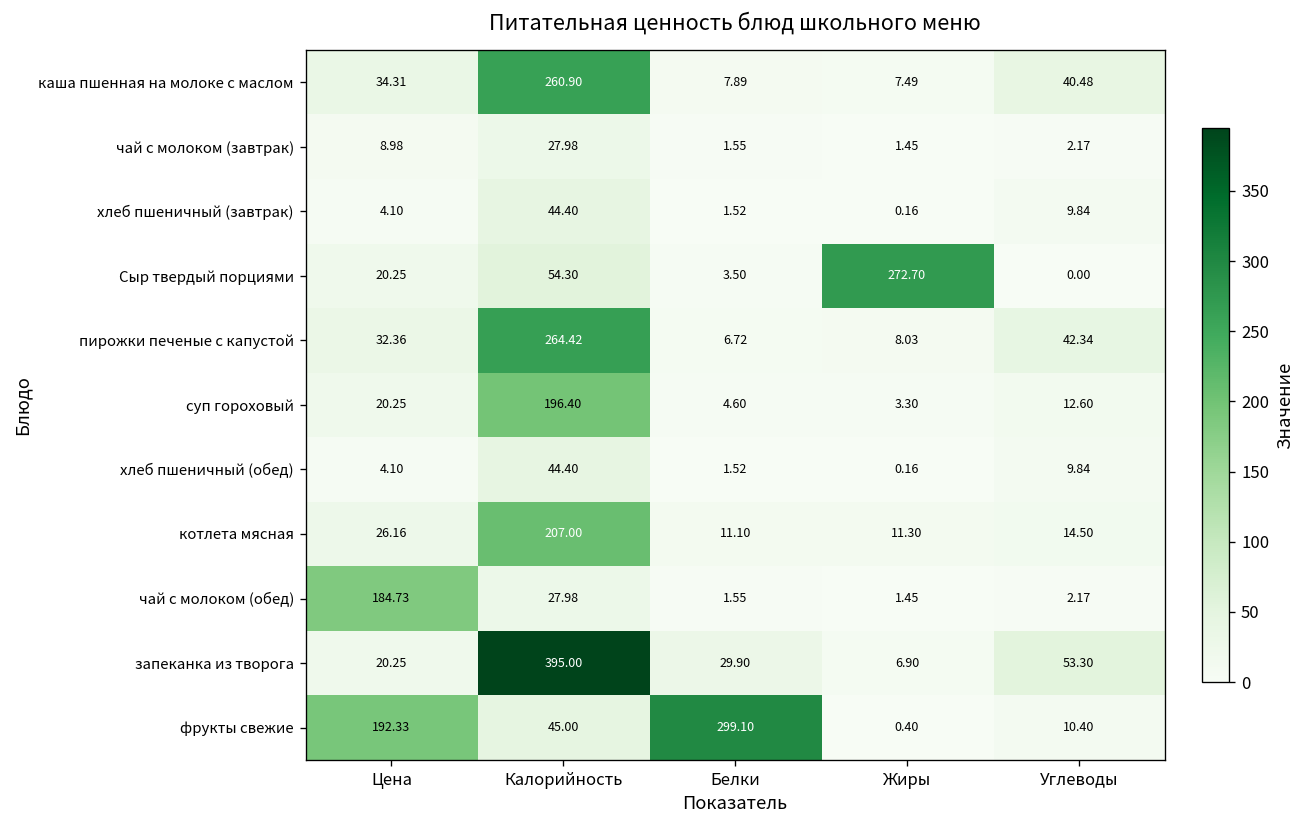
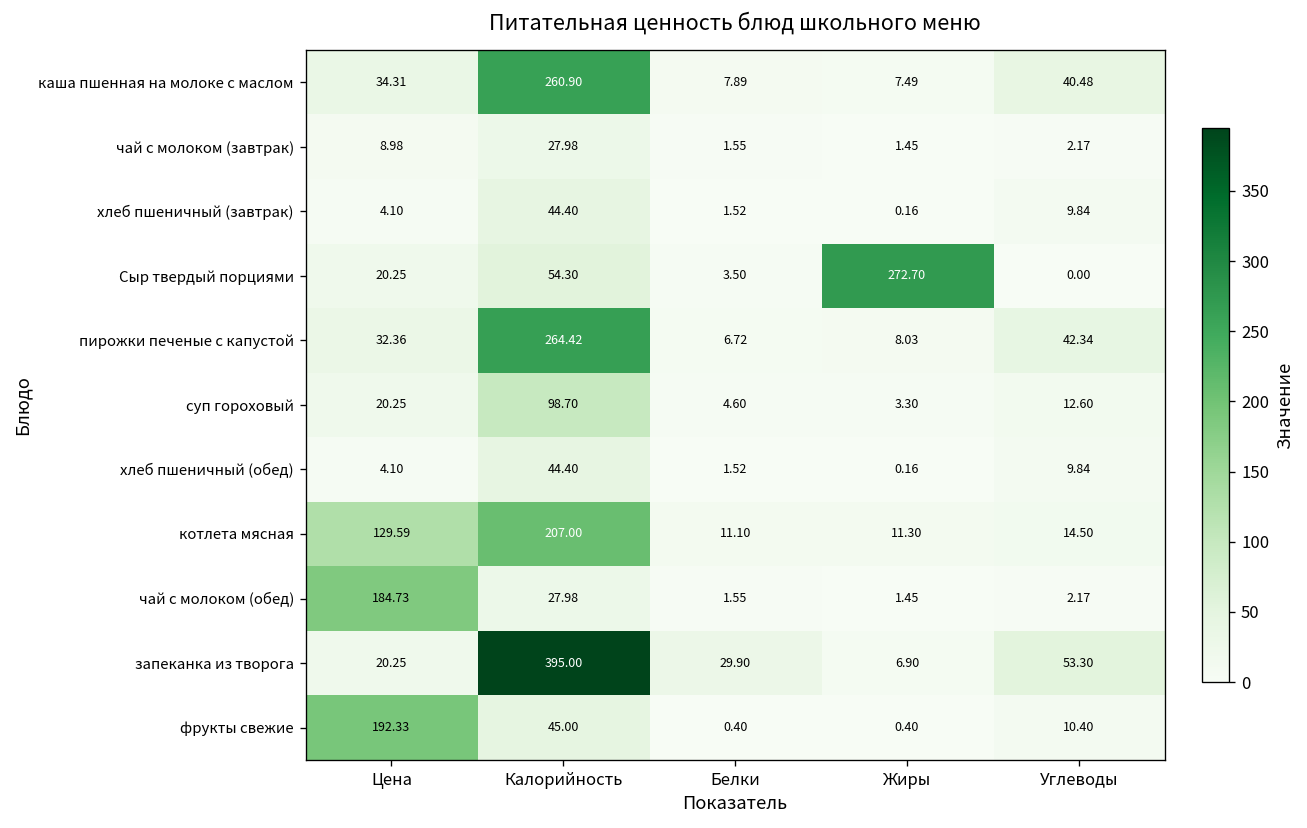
суп гороховый, Калорийность: 196.40 -> 98.70
котлета мясная, Цена: 26.16 -> 129.59
фрукты свежие, Белки: 299.10 -> 0.40
